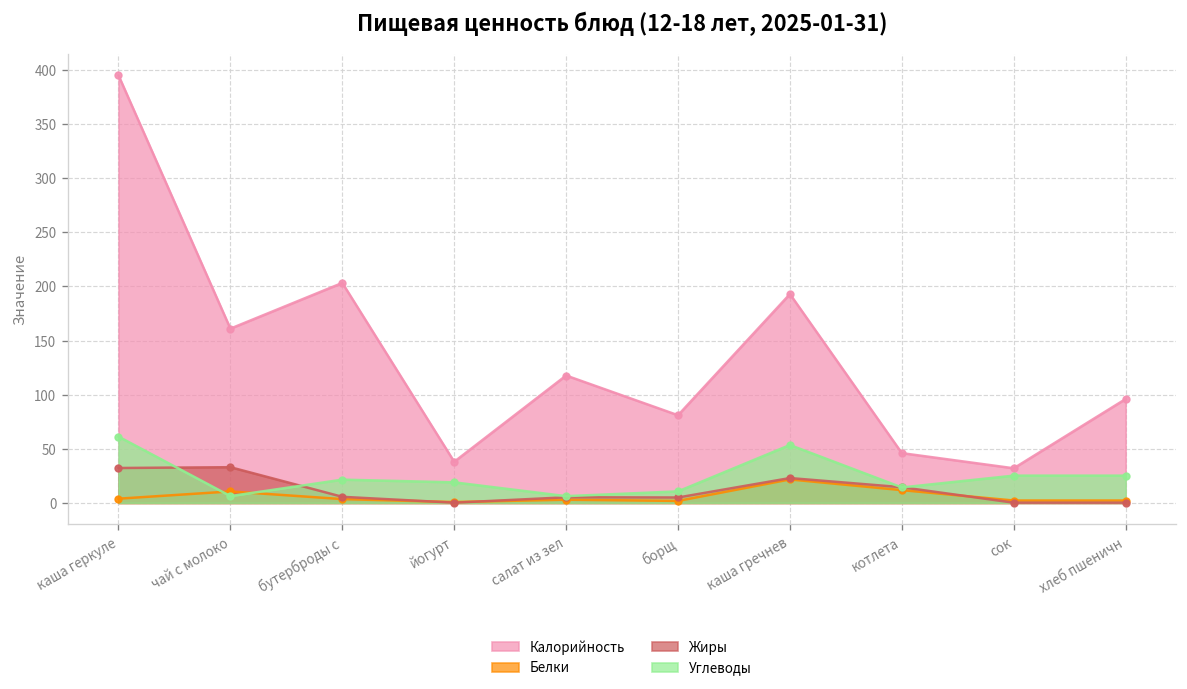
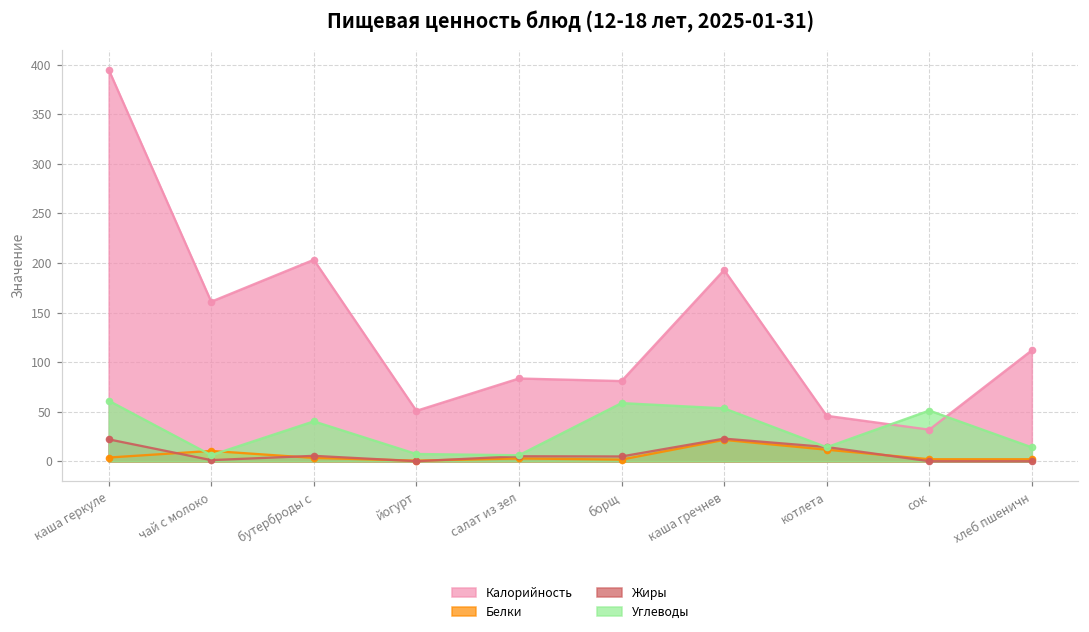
Жиры, каша геркуле: 30 -> 20
Жиры, чай с молоко: 30 -> 0
Углеводы, бутерброды с: 20 -> 40
Калорийность, йогурт: 40 -> 50
Углеводы, йогурт: 20 -> 10
Калорийность, салат из зел: 120 -> 80
Углеводы, борщ: 10 -> 60
Углеводы, сок: 30 -> 50
Калорийность, хлеб пшеничн: 100 -> 110
Углеводы, хлеб пшеничн: 30 -> 10
